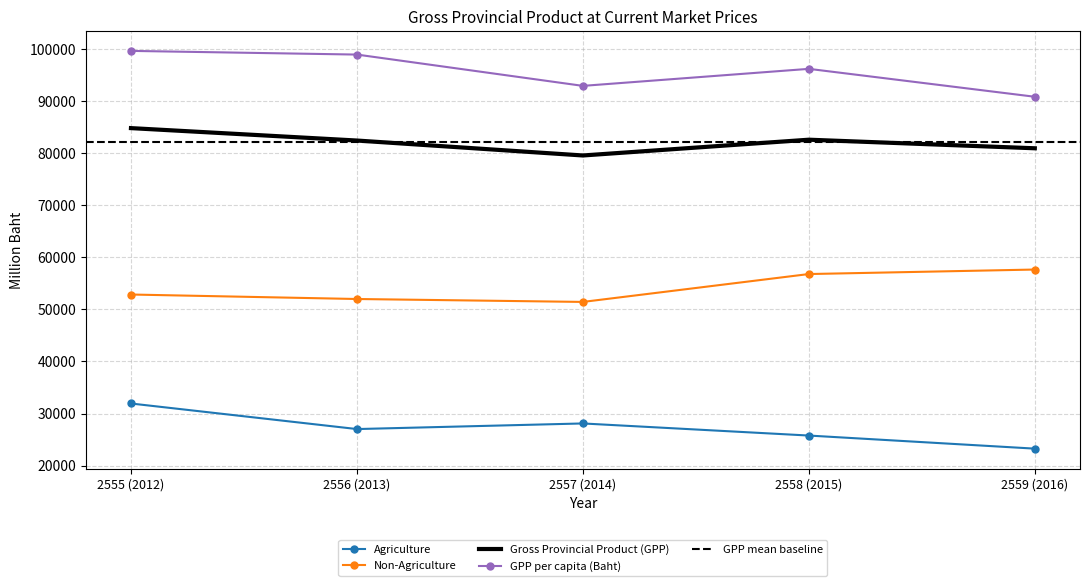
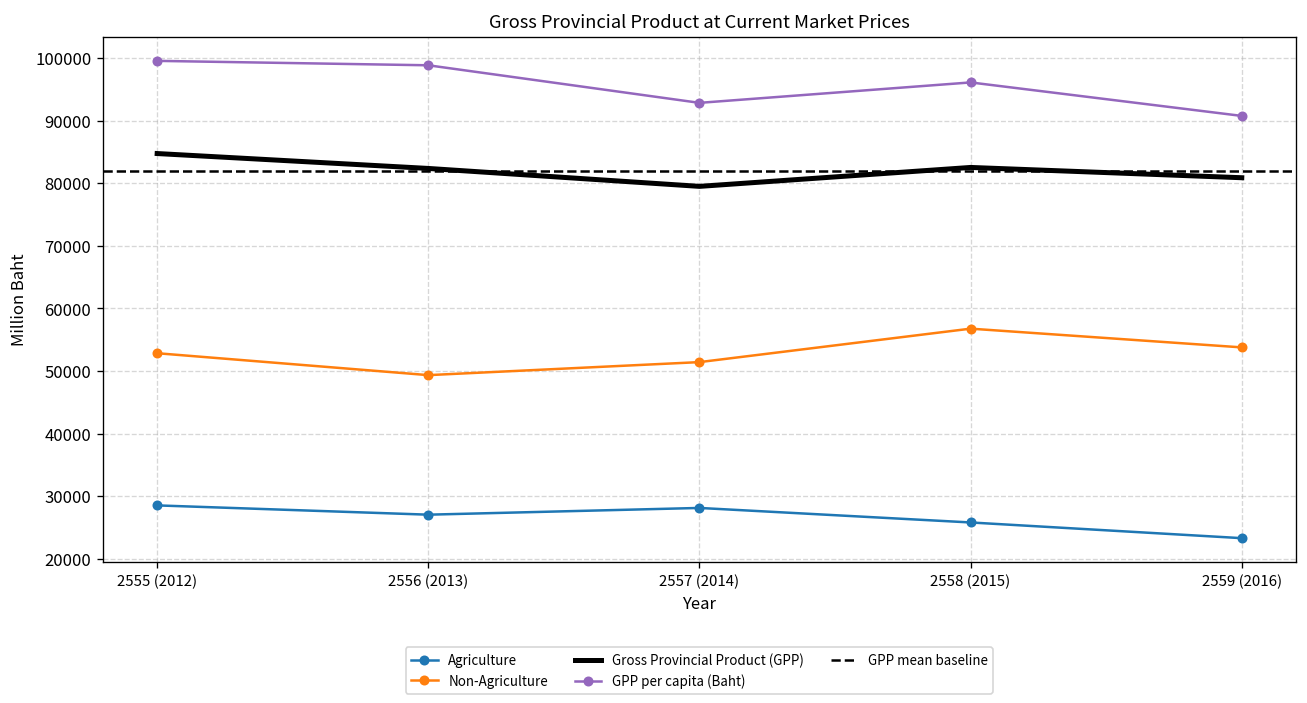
Agriculture, 2555 (2012): 32000 -> 29000
Non-Agriculture, 2556 (2013): 52000 -> 49000
Non-Agriculture, 2559 (2016): 58000 -> 54000
